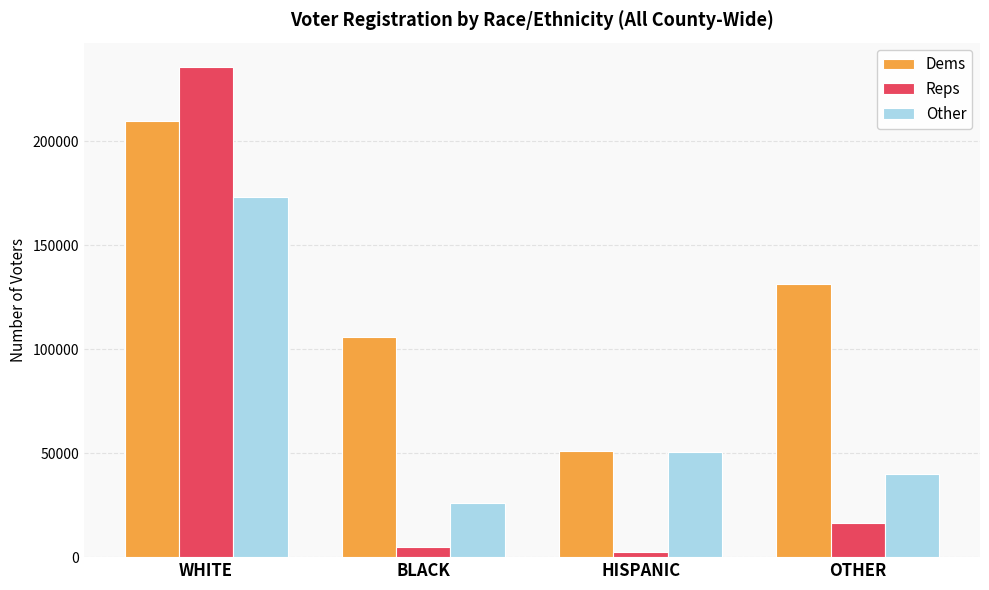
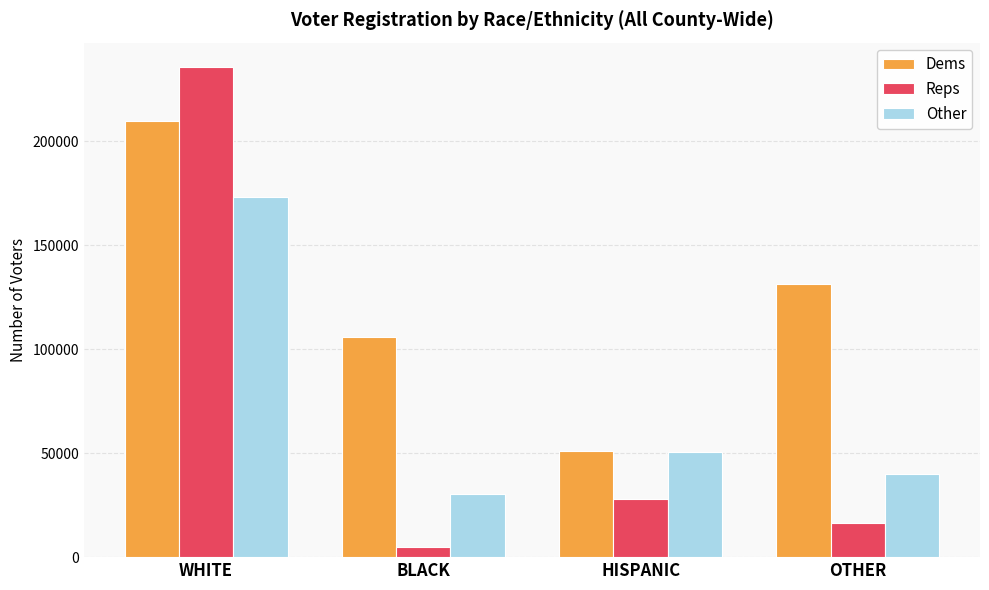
Other, BLACK: 26000 -> 30000
Reps, HISPANIC: 2000 -> 28000
